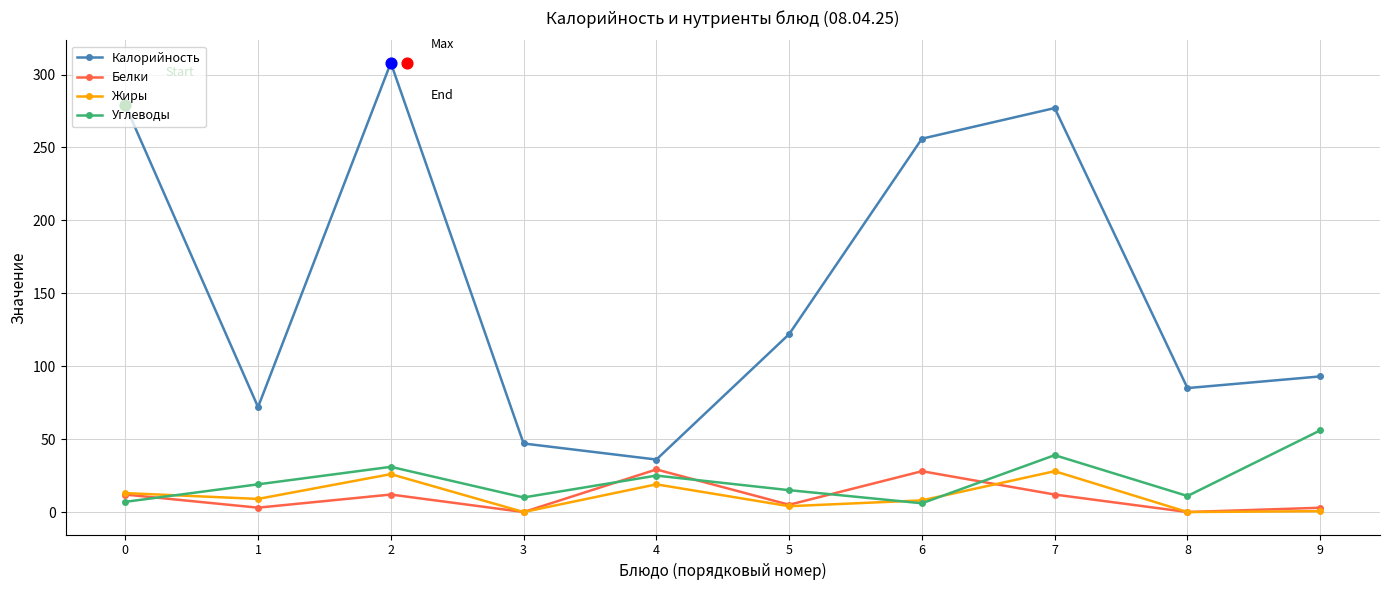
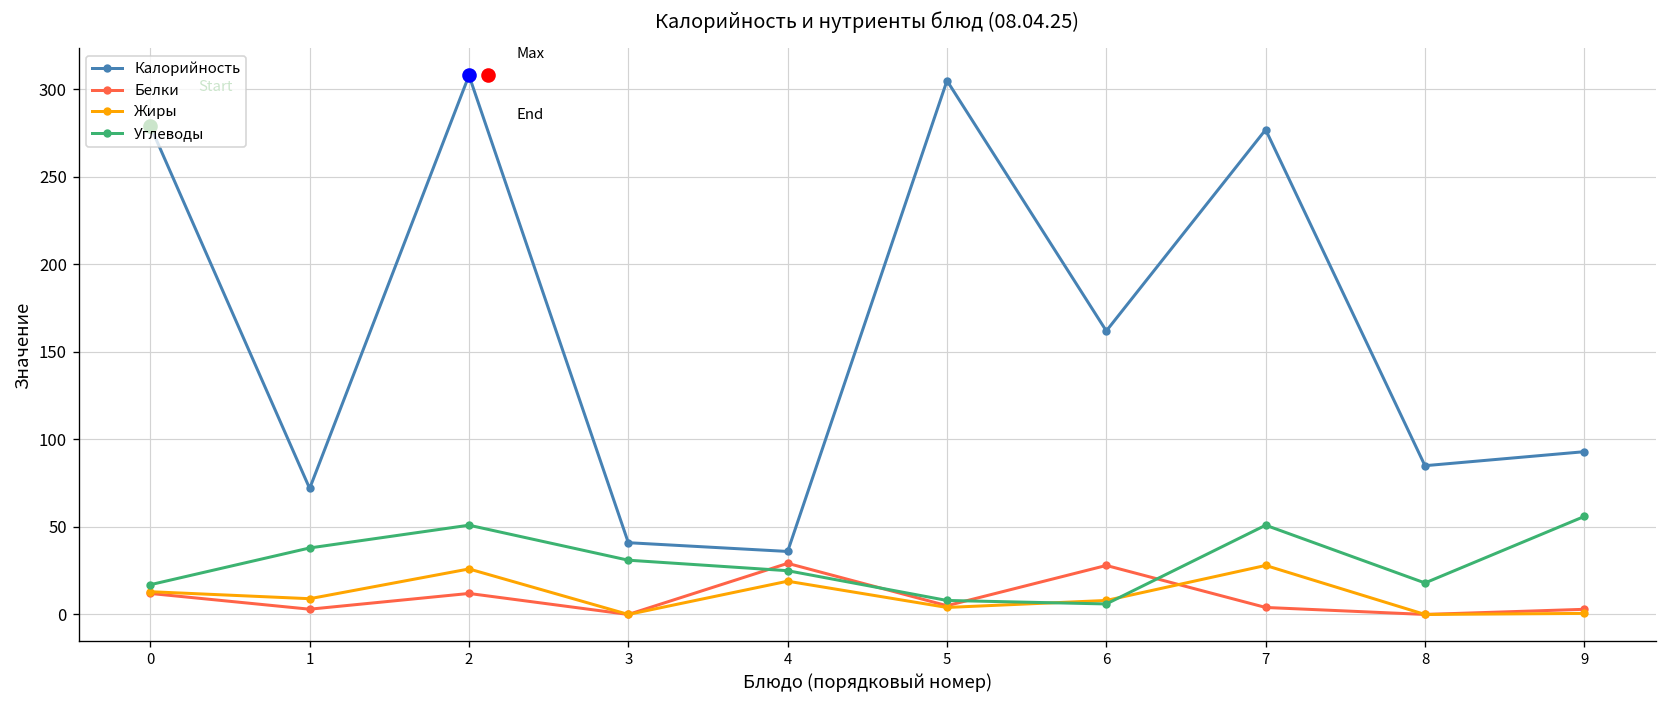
Углеводы, 0: 7 -> 17
Углеводы, 1: 19 -> 38
Углеводы, 2: 31 -> 51
Калорийность, 3: 47 -> 41
Углеводы, 3: 10 -> 31
Калорийность, 5: 122 -> 305
Углеводы, 5: 15 -> 8
Калорийность, 6: 256 -> 162
Белки, 7: 12 -> 4
Углеводы, 7: 39 -> 51
Углеводы, 8: 11 -> 18
